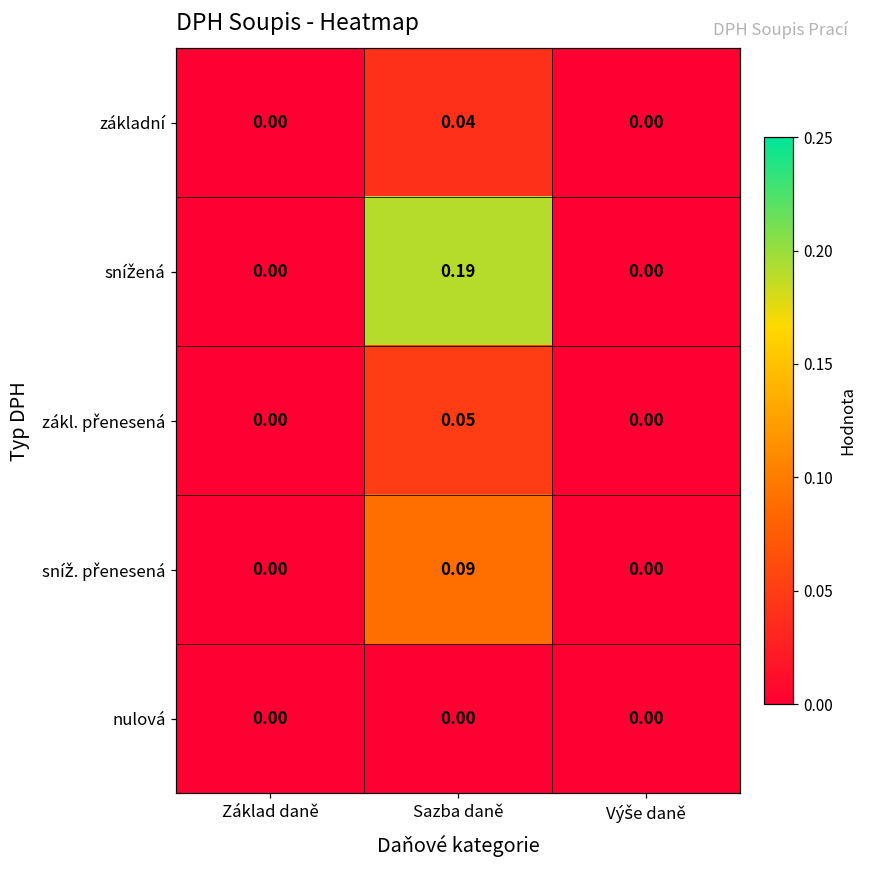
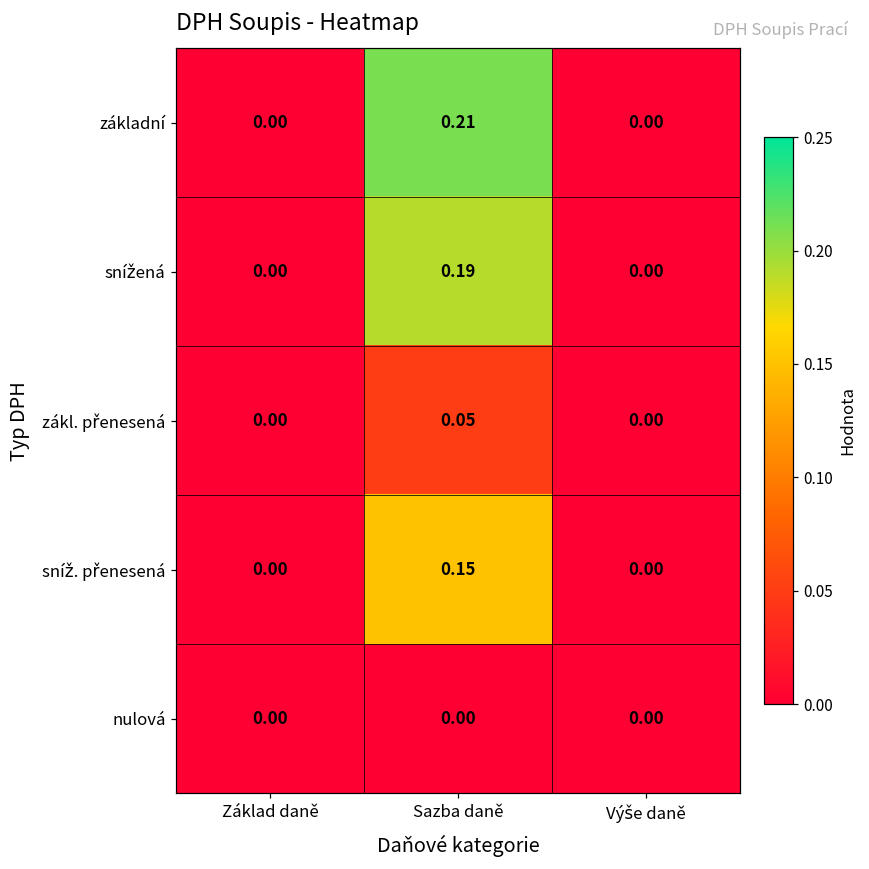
základní, Sazba daně: 0.04 -> 0.21
sníž. přenesená, Sazba daně: 0.09 -> 0.15
